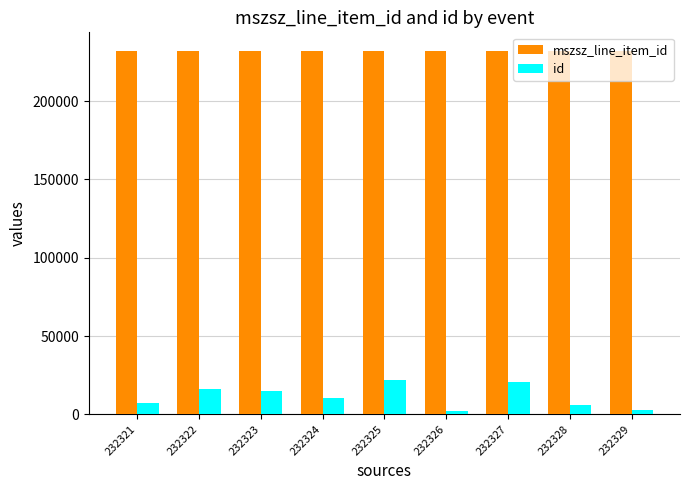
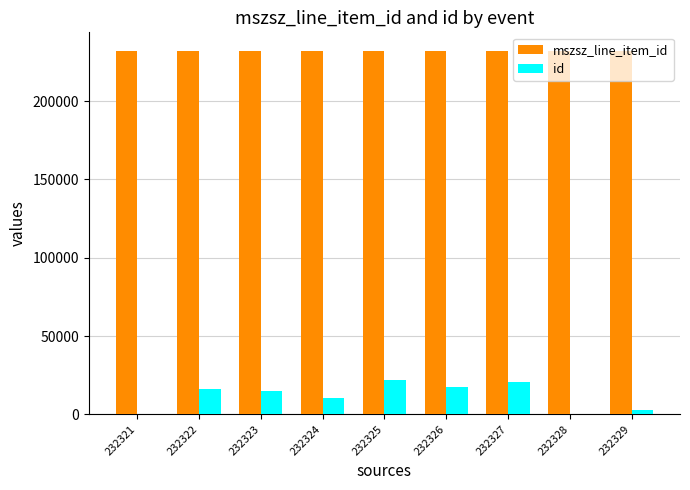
id, 232321: 7000 -> 0
id, 232326: 2000 -> 17000
id, 232328: 6000 -> 0
